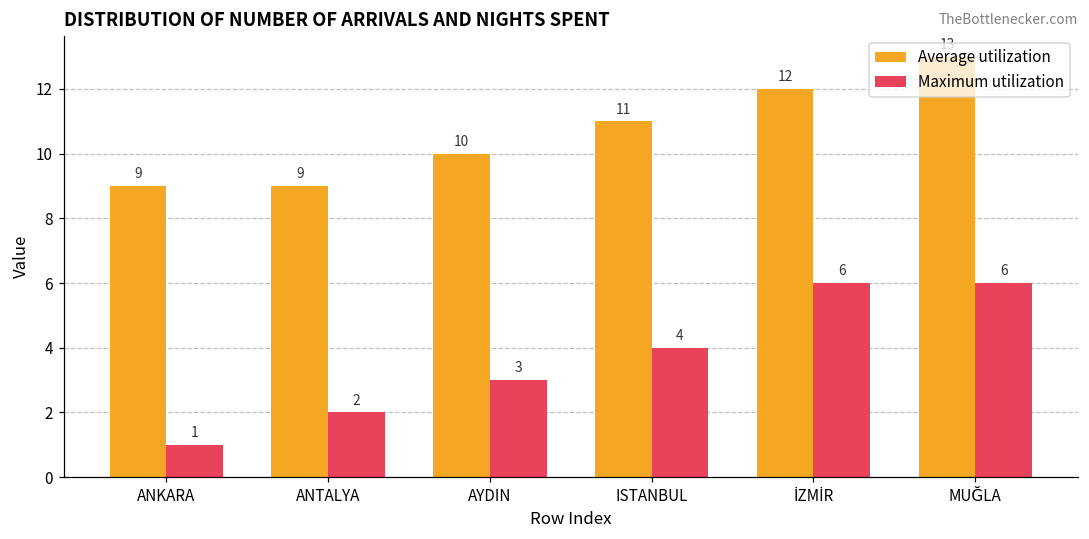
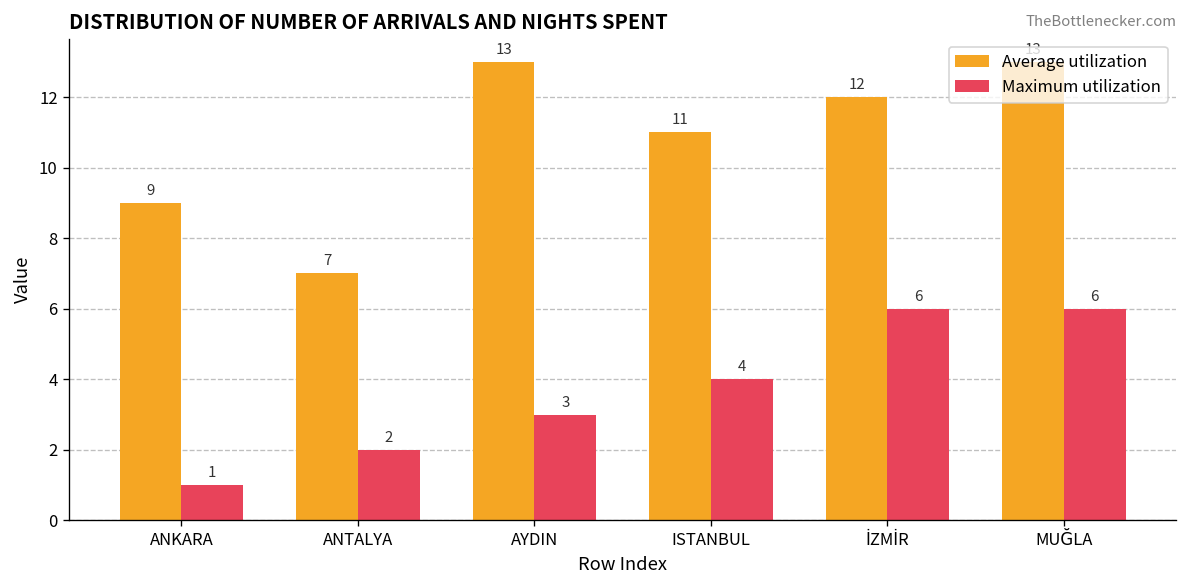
Average utilization, ANTALYA: 9 -> 7
Average utilization, AYDIN: 10 -> 13
